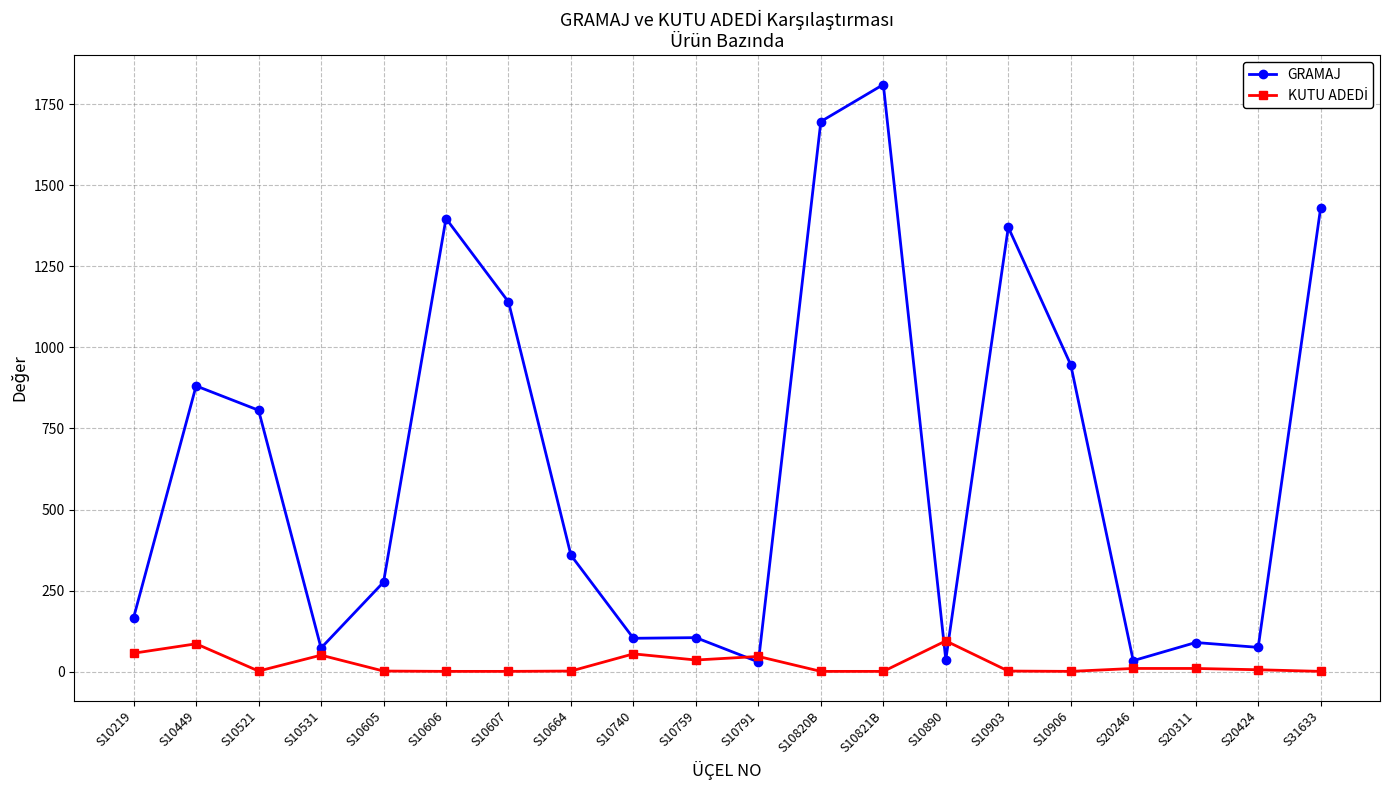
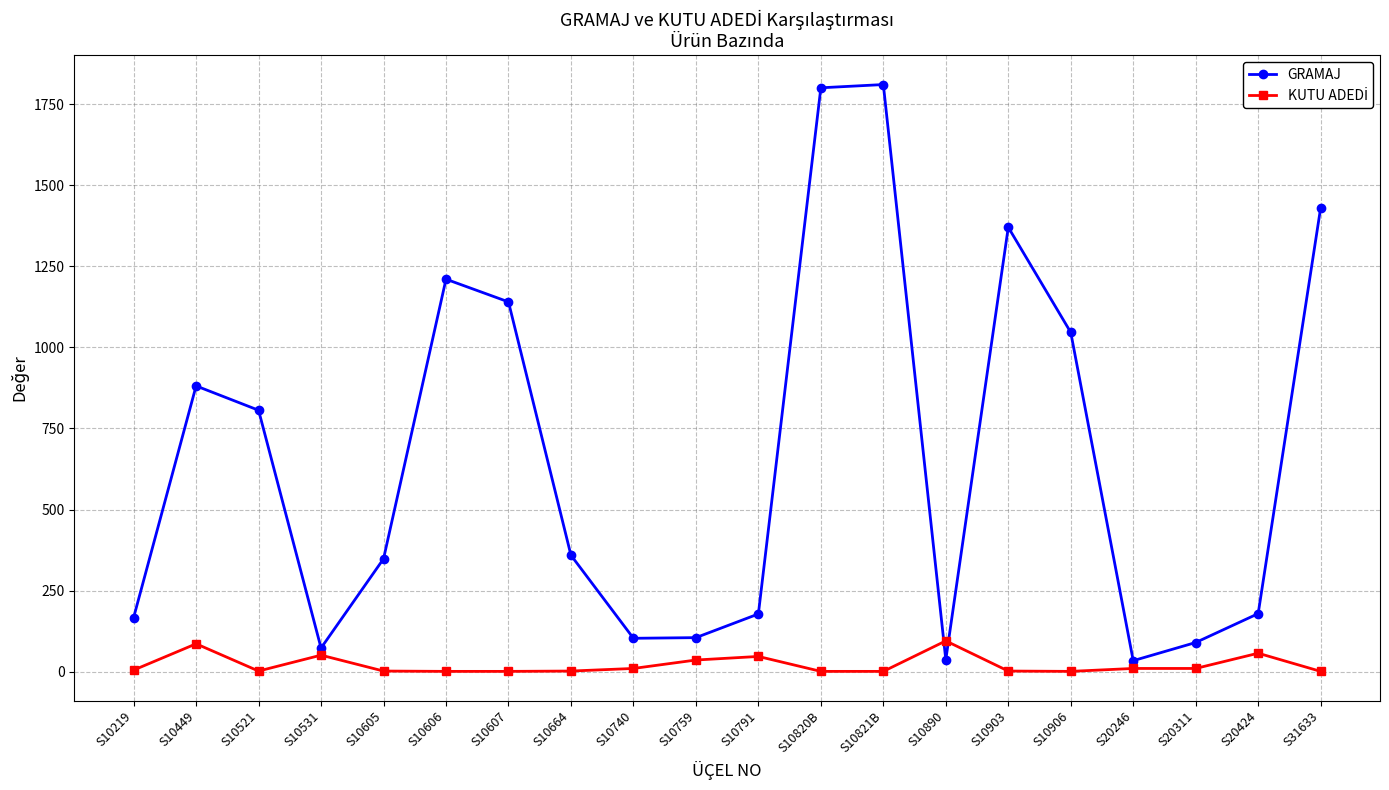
KUTU ADEDİ, S10219: 60 -> 10
GRAMAJ, S10605: 280 -> 350
GRAMAJ, S10606: 1400 -> 1210
KUTU ADEDİ, S10740: 60 -> 10
GRAMAJ, S10791: 30 -> 180
GRAMAJ, S10820B: 1700 -> 1800
GRAMAJ, S10906: 950 -> 1050
GRAMAJ, S20424: 80 -> 180
KUTU ADEDİ, S20424: 10 -> 60
